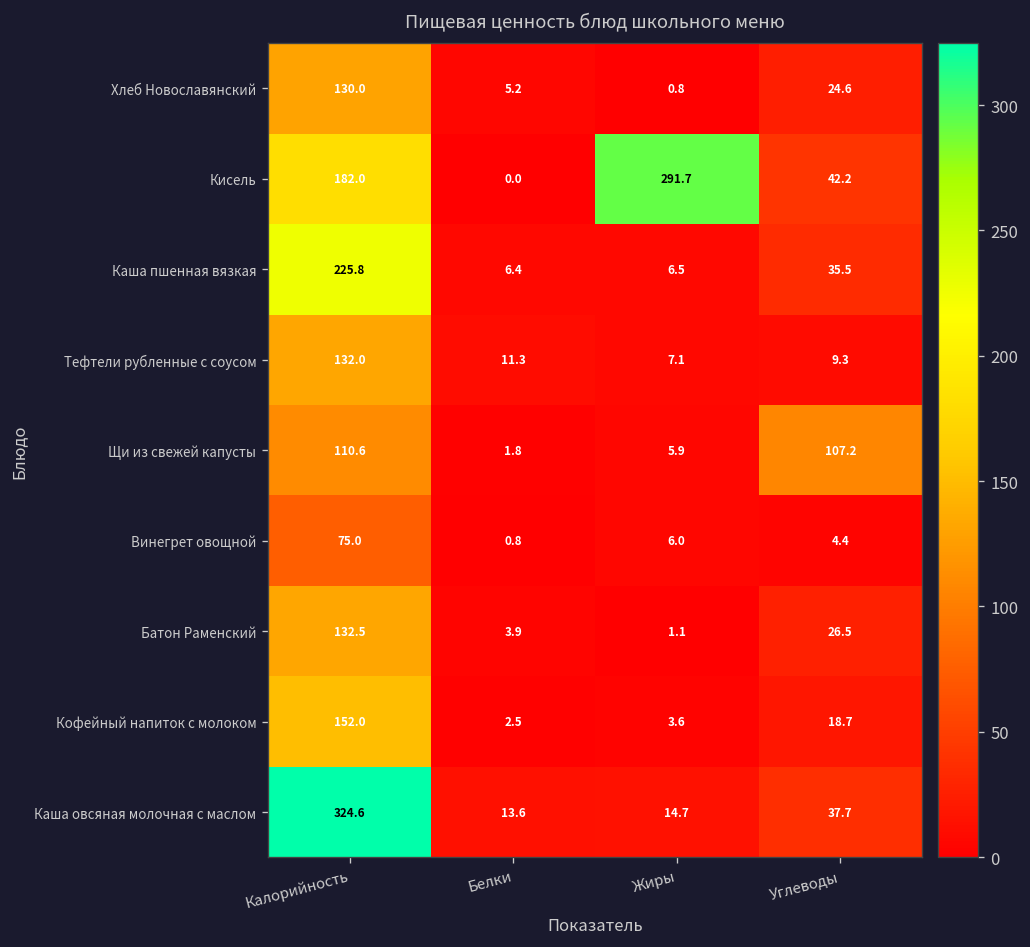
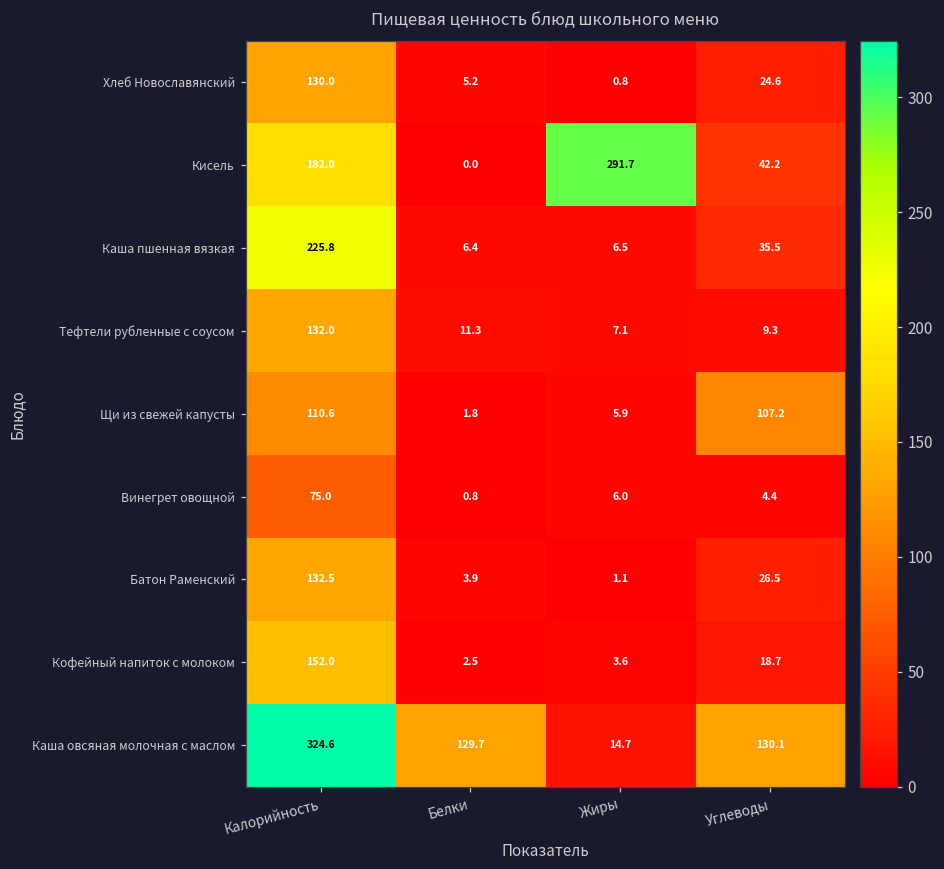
Каша овсяная молочная с маслом, Белки: 13.6 -> 129.7
Каша овсяная молочная с маслом, Углеводы: 37.7 -> 130.1
